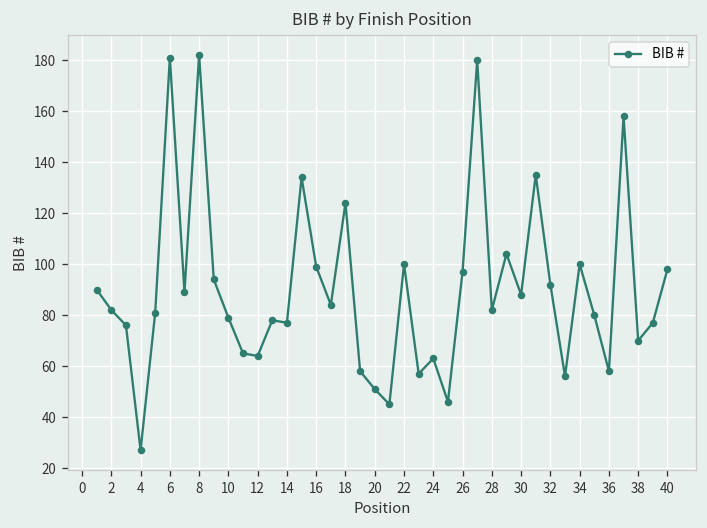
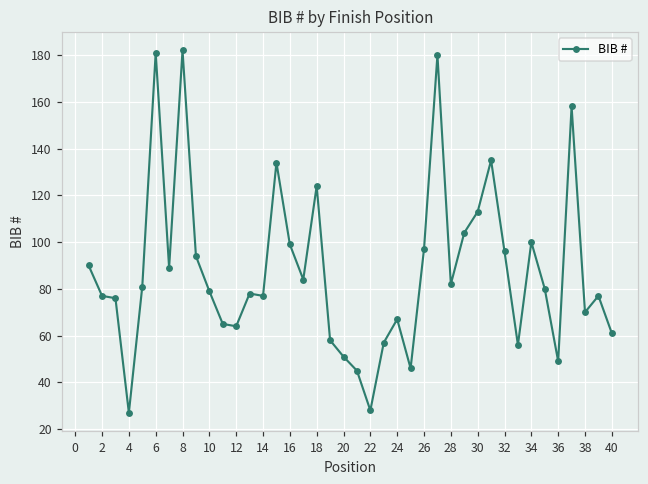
2: 82 -> 77
22: 100 -> 28
24: 63 -> 67
30: 88 -> 113
32: 92 -> 96
36: 58 -> 49
40: 98 -> 61
